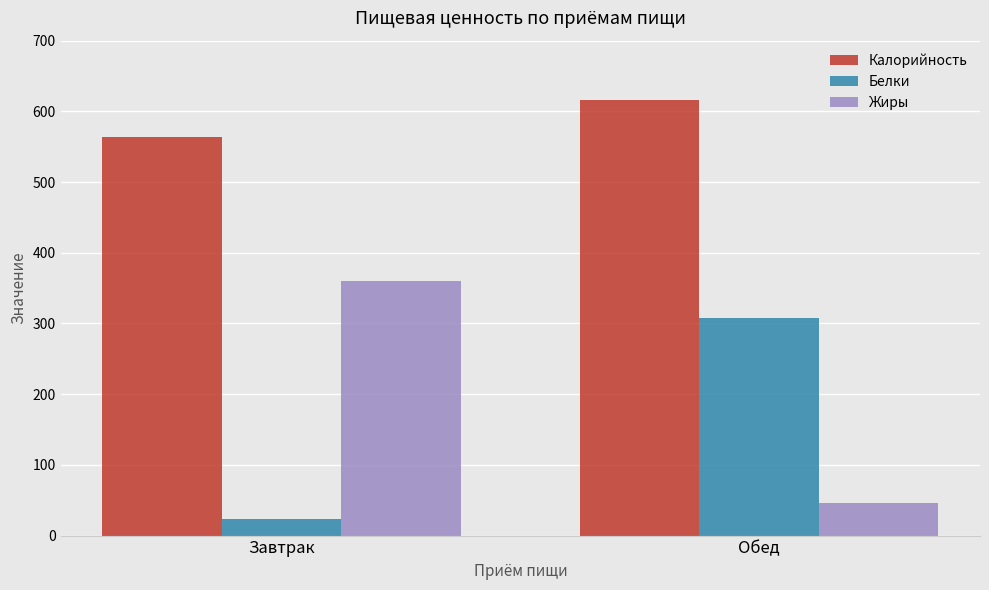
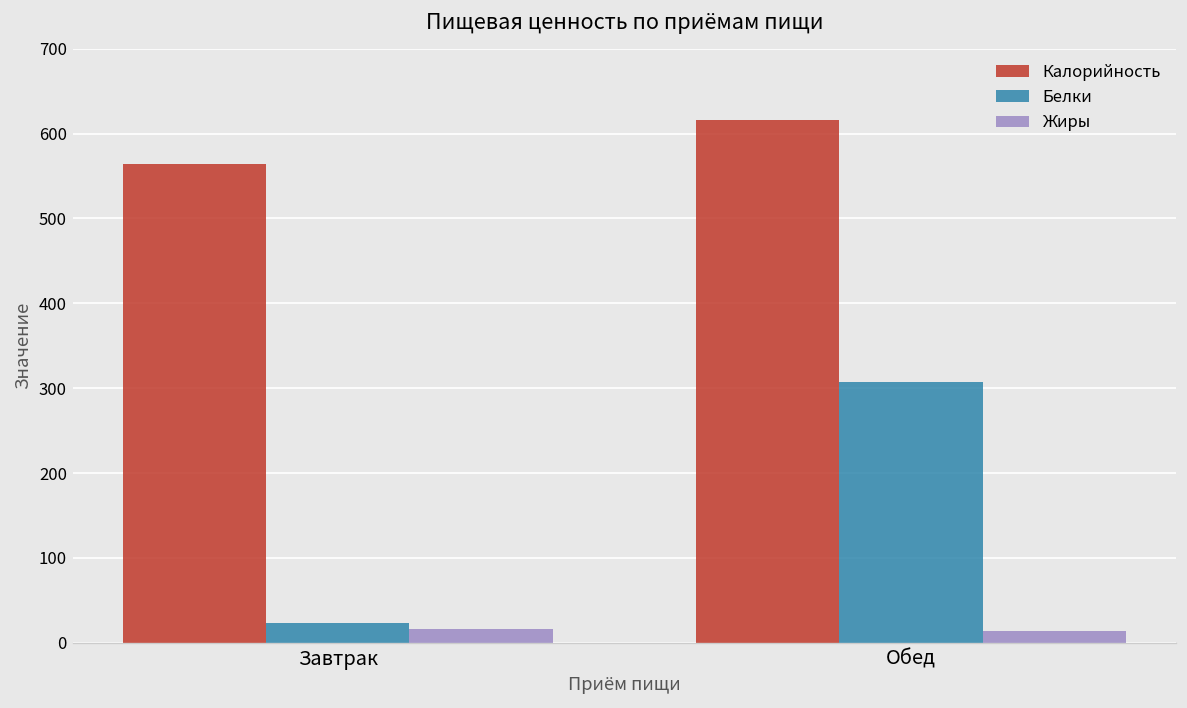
Жиры, Завтрак: 360 -> 20
Жиры, Обед: 50 -> 10
